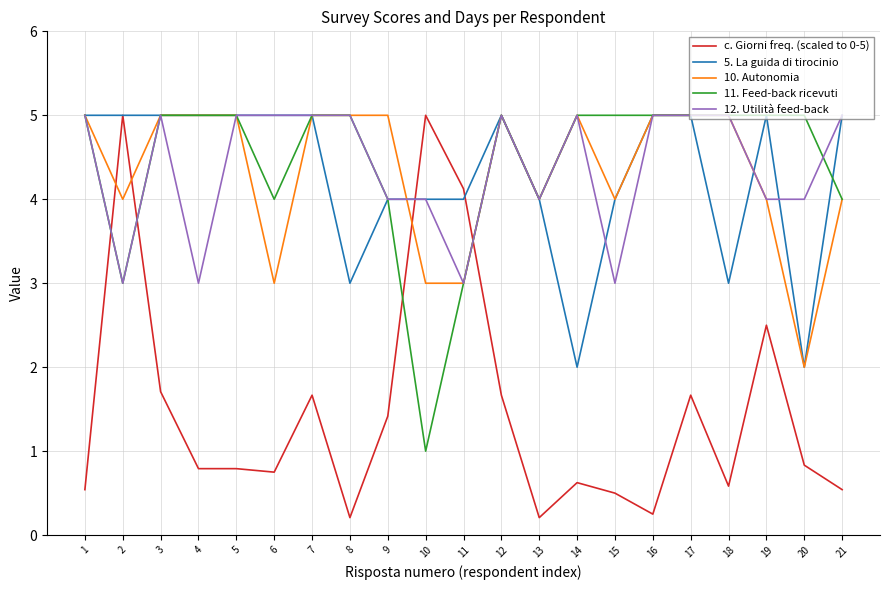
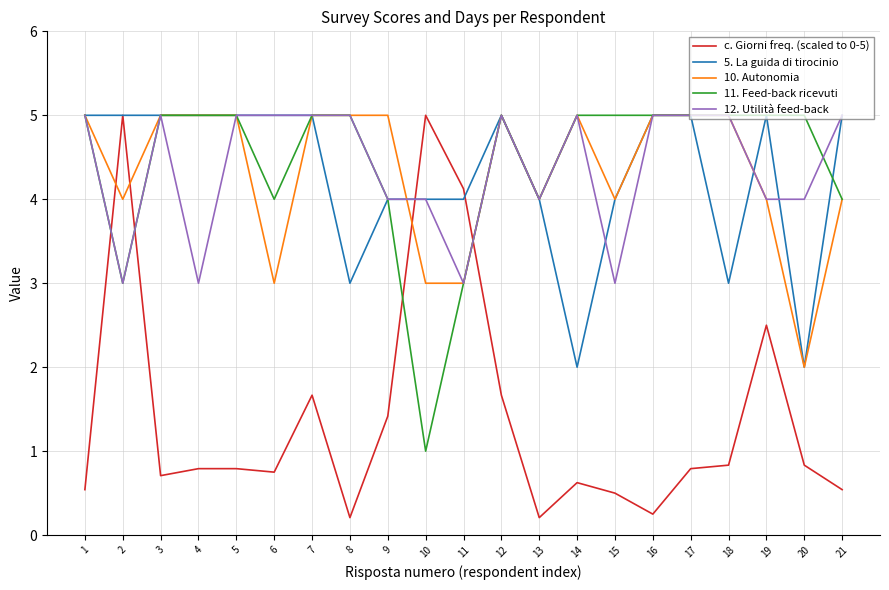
c. Giorni freq. (scaled to 0-5), 3: 1.7 -> 0.7
c. Giorni freq. (scaled to 0-5), 17: 1.7 -> 0.8
c. Giorni freq. (scaled to 0-5), 18: 0.6 -> 0.8
